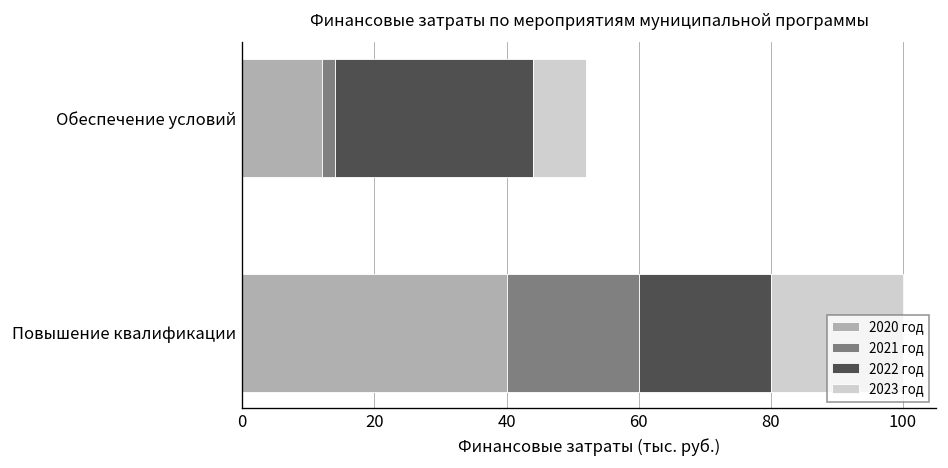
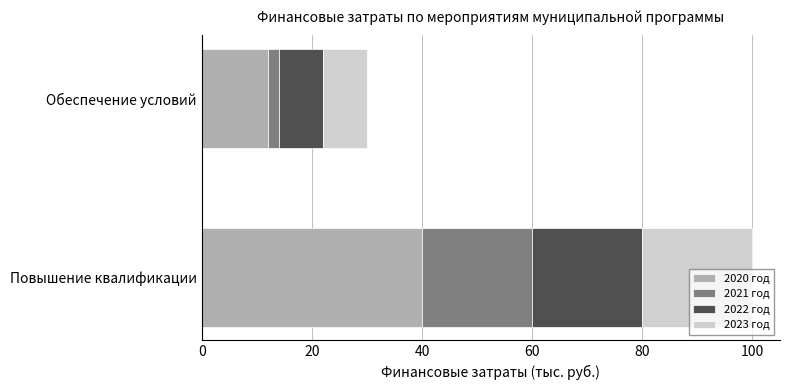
2022 год, Обеспечение условий: 30 -> 8
